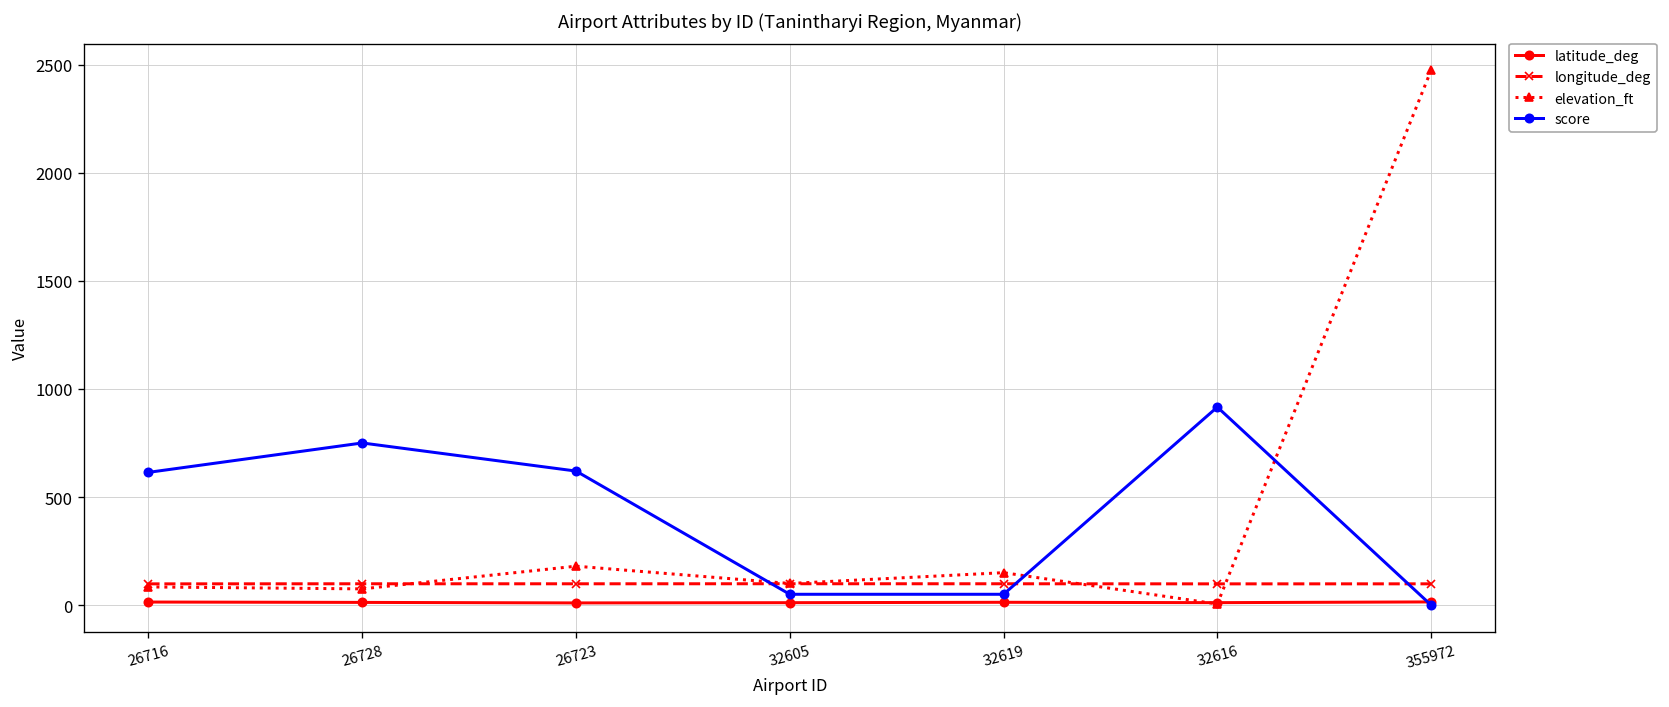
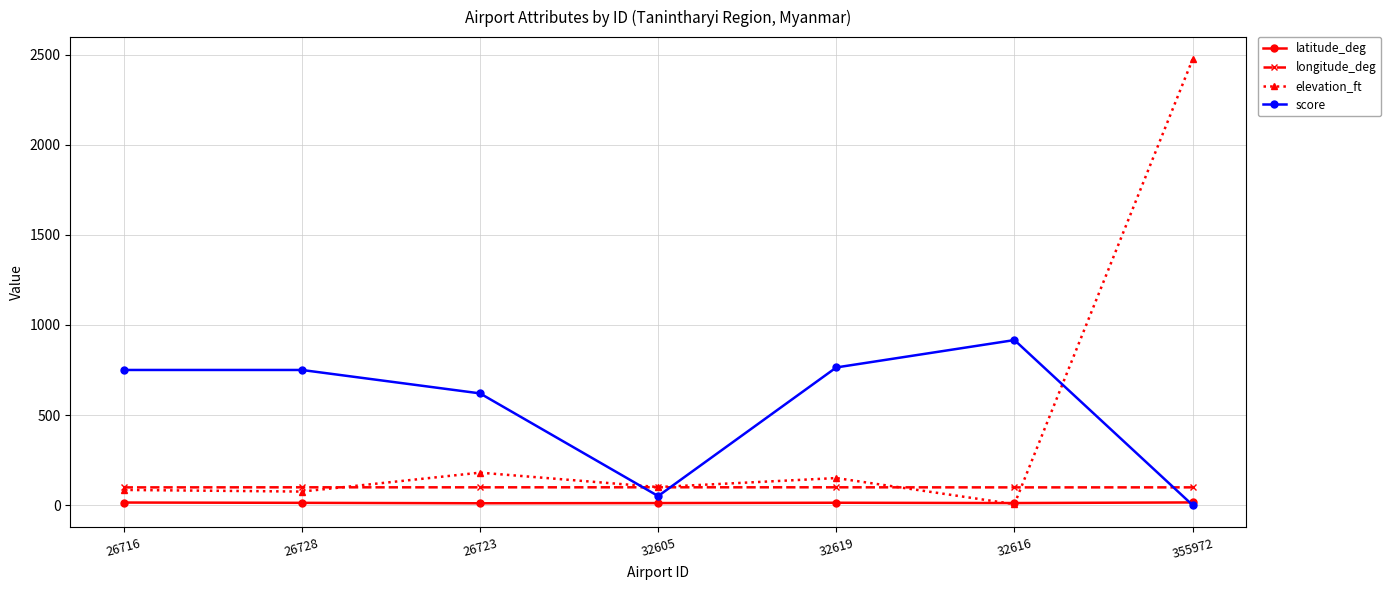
score, 26716: 610 -> 750
score, 32619: 50 -> 760
